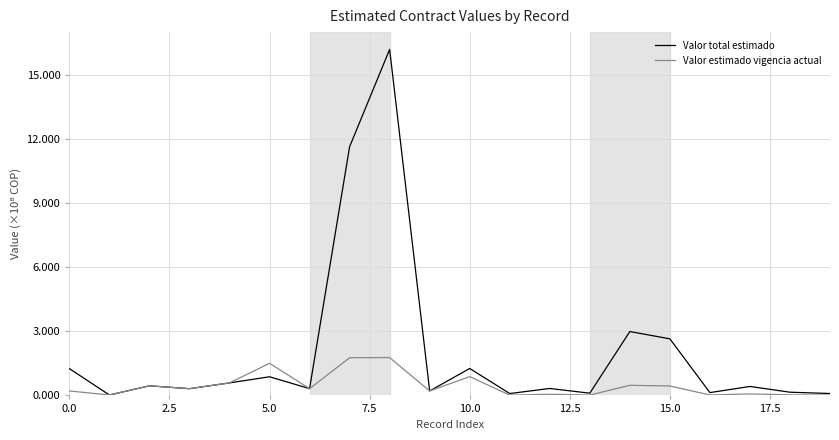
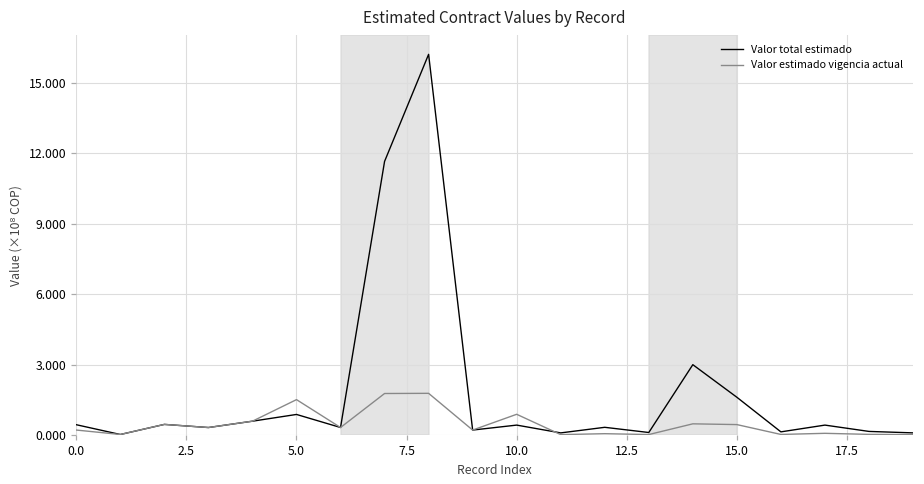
Valor total estimado, 0.0: 1.3 -> 0.4
Valor total estimado, 10.0: 1.3 -> 0.4
Valor total estimado, 15.0: 2.7 -> 1.6
